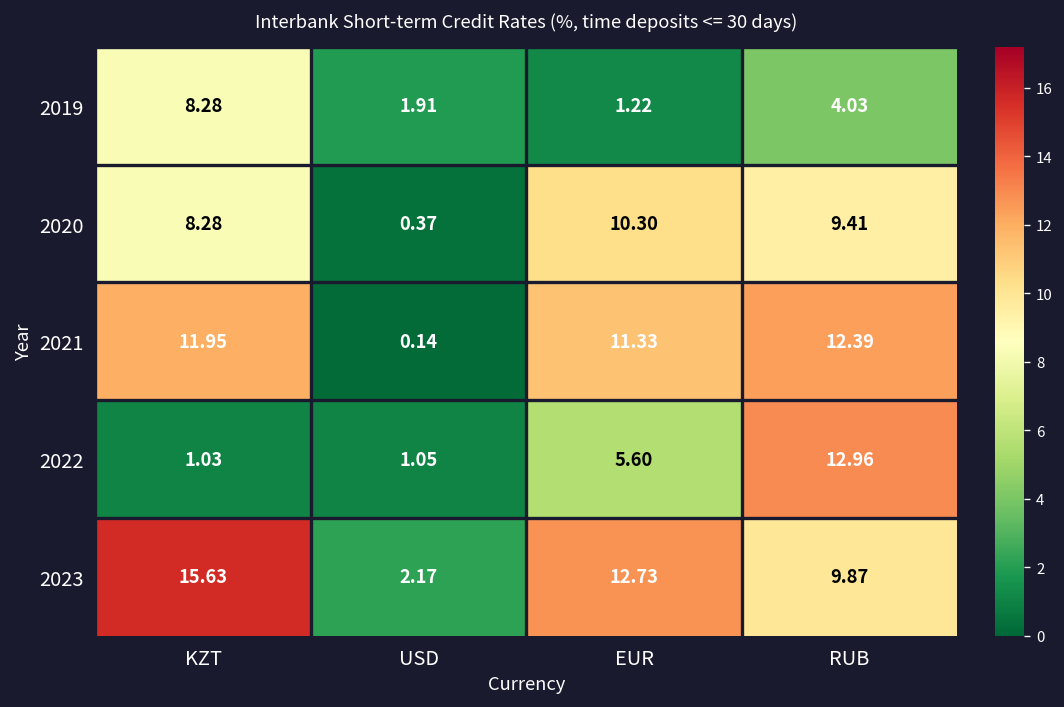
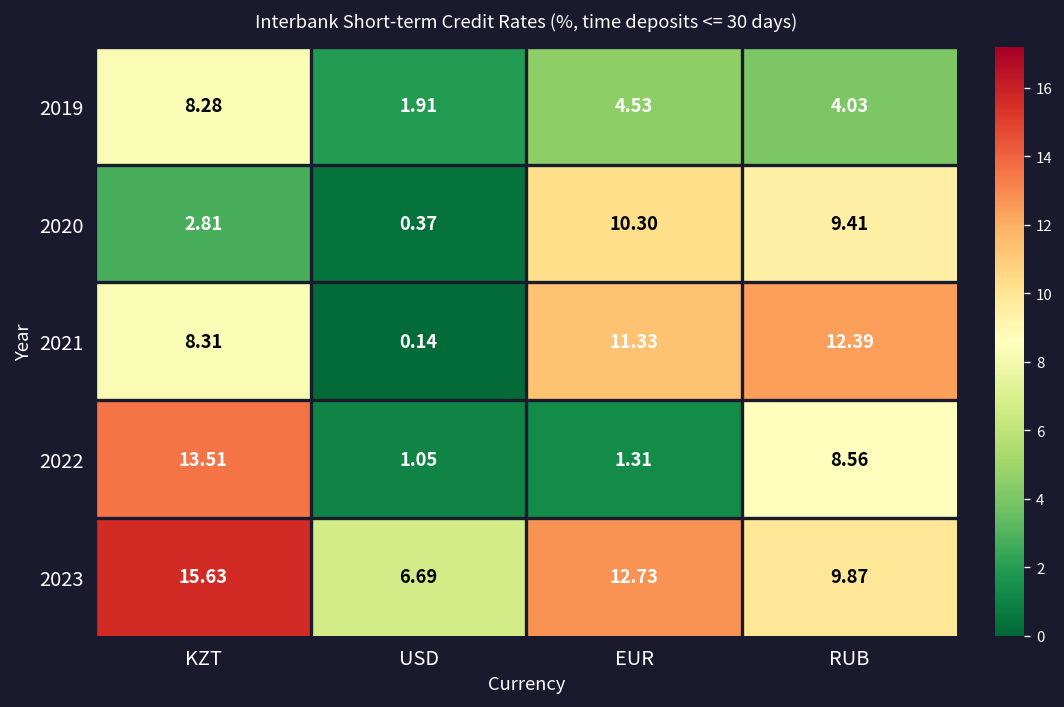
2019, EUR: 1.22 -> 4.53
2020, KZT: 8.28 -> 2.81
2021, KZT: 11.95 -> 8.31
2022, KZT: 1.03 -> 13.51
2022, EUR: 5.60 -> 1.31
2022, RUB: 12.96 -> 8.56
2023, USD: 2.17 -> 6.69
